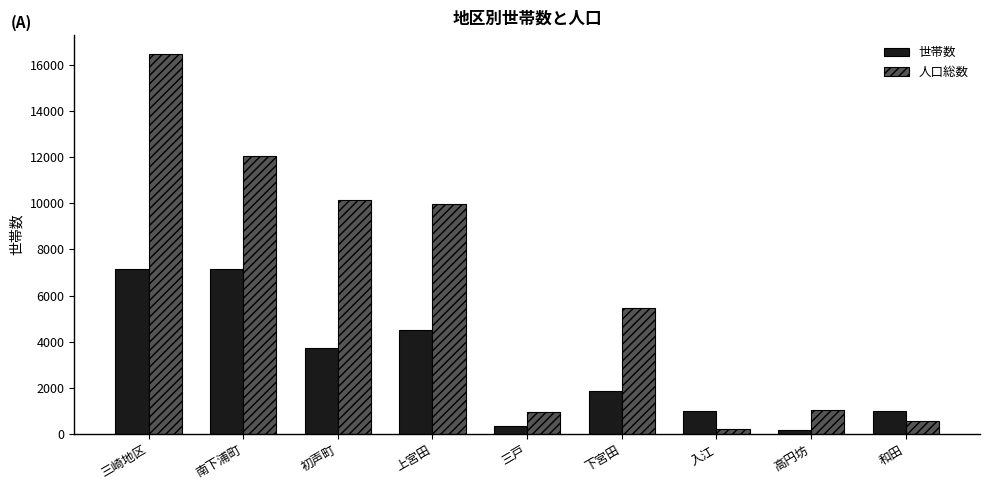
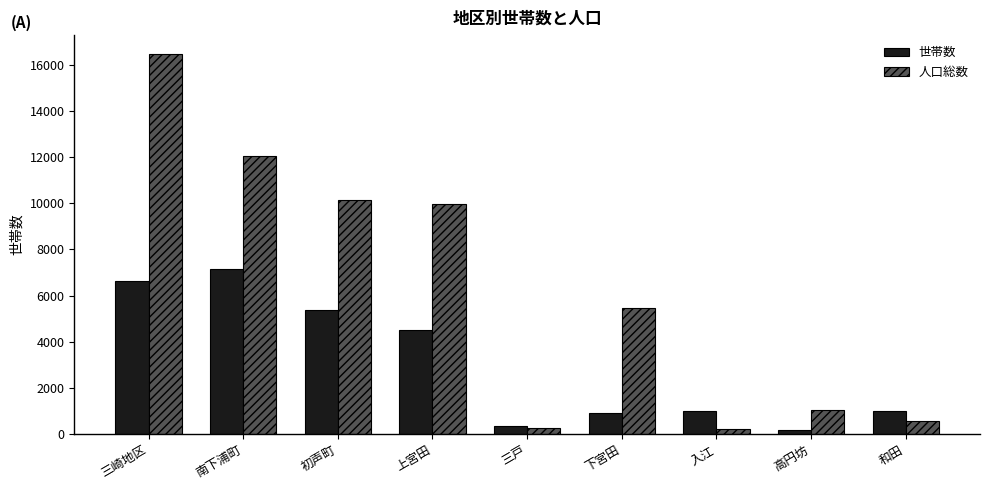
世帯数, 三崎地区: 7100 -> 6600
世帯数, 初声町: 3700 -> 5400
人口総数, 三戸: 900 -> 300
世帯数, 下宮田: 1900 -> 900
